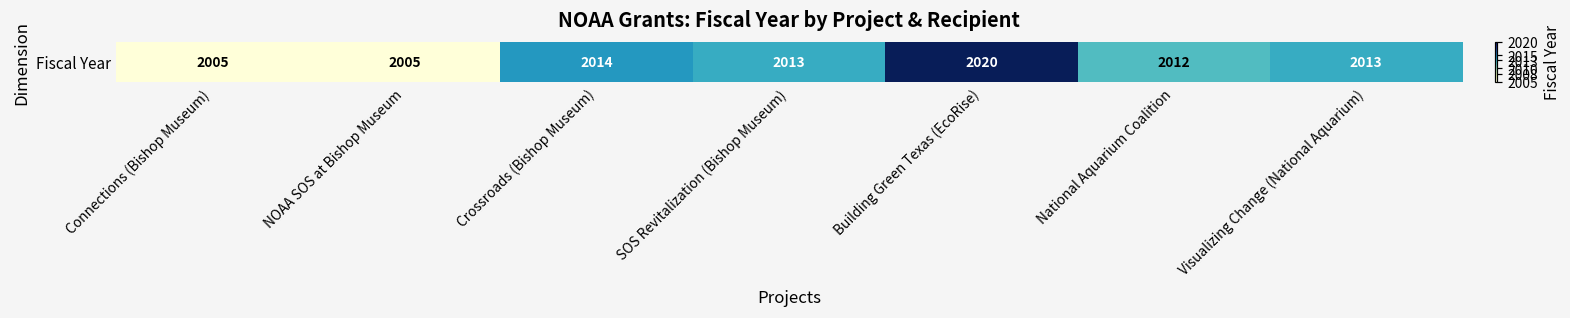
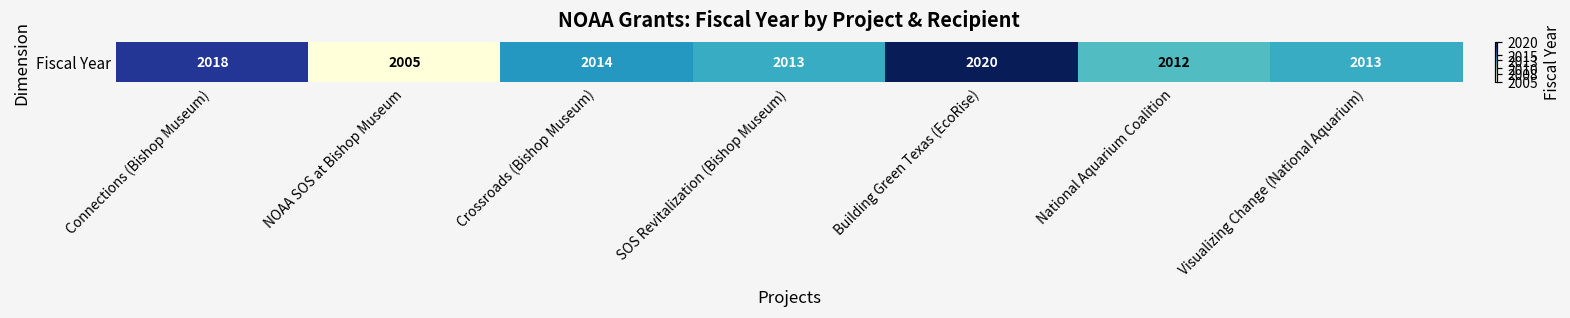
Fiscal Year, Connections (Bishop Museum): 2005 -> 2018
